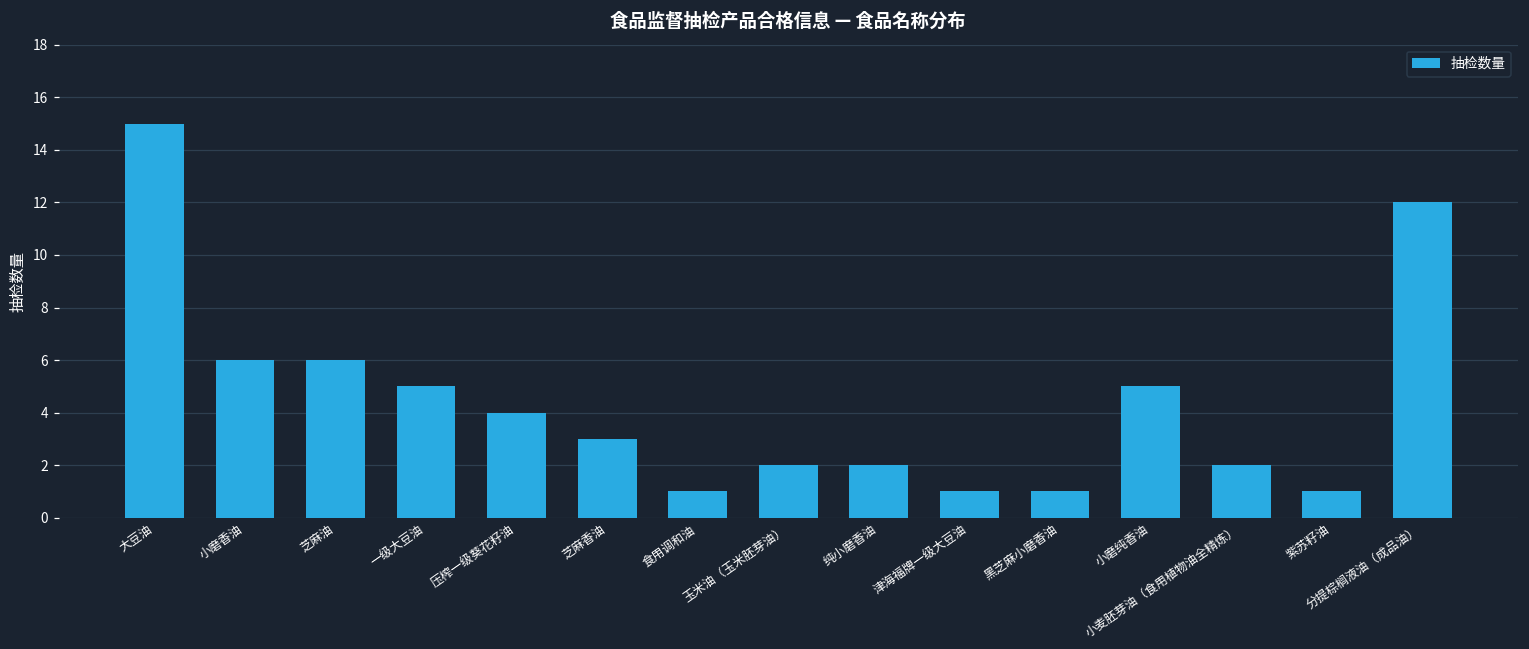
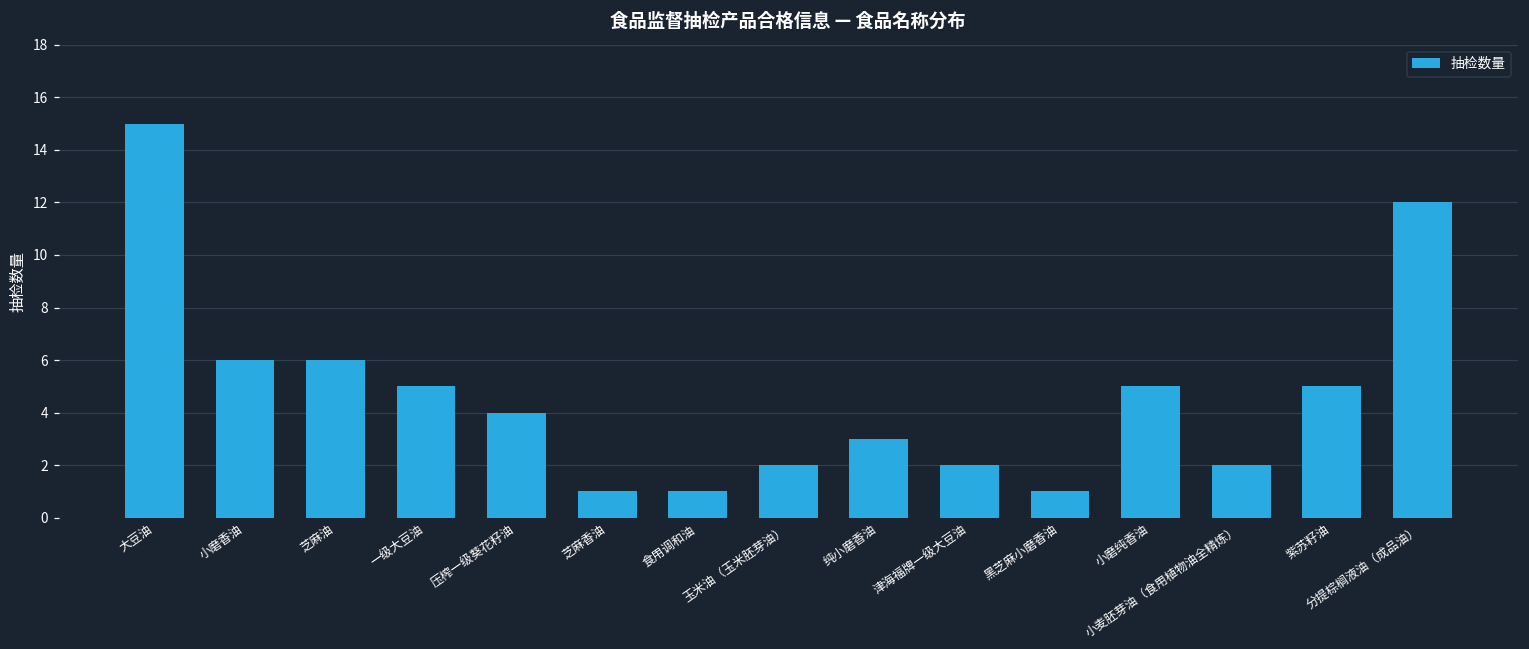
芝麻香油: 3 -> 1
纯小磨香油: 2 -> 3
津海福牌一级大豆油: 1 -> 2
紫苏籽油: 1 -> 5
